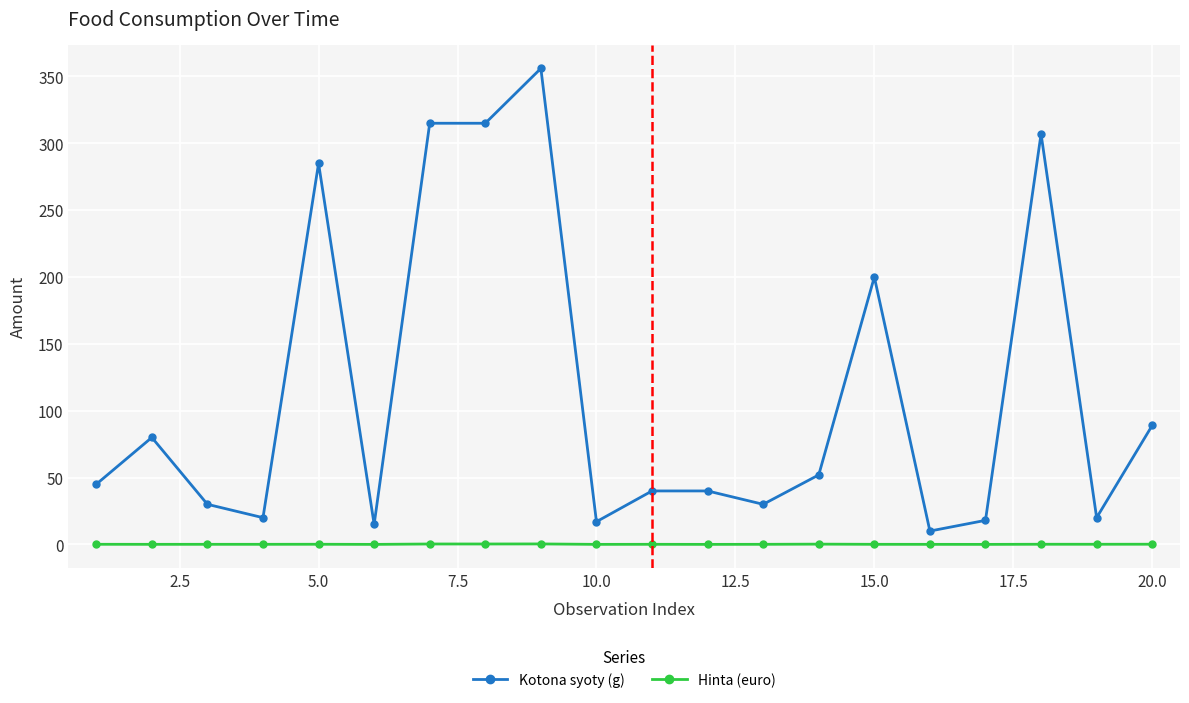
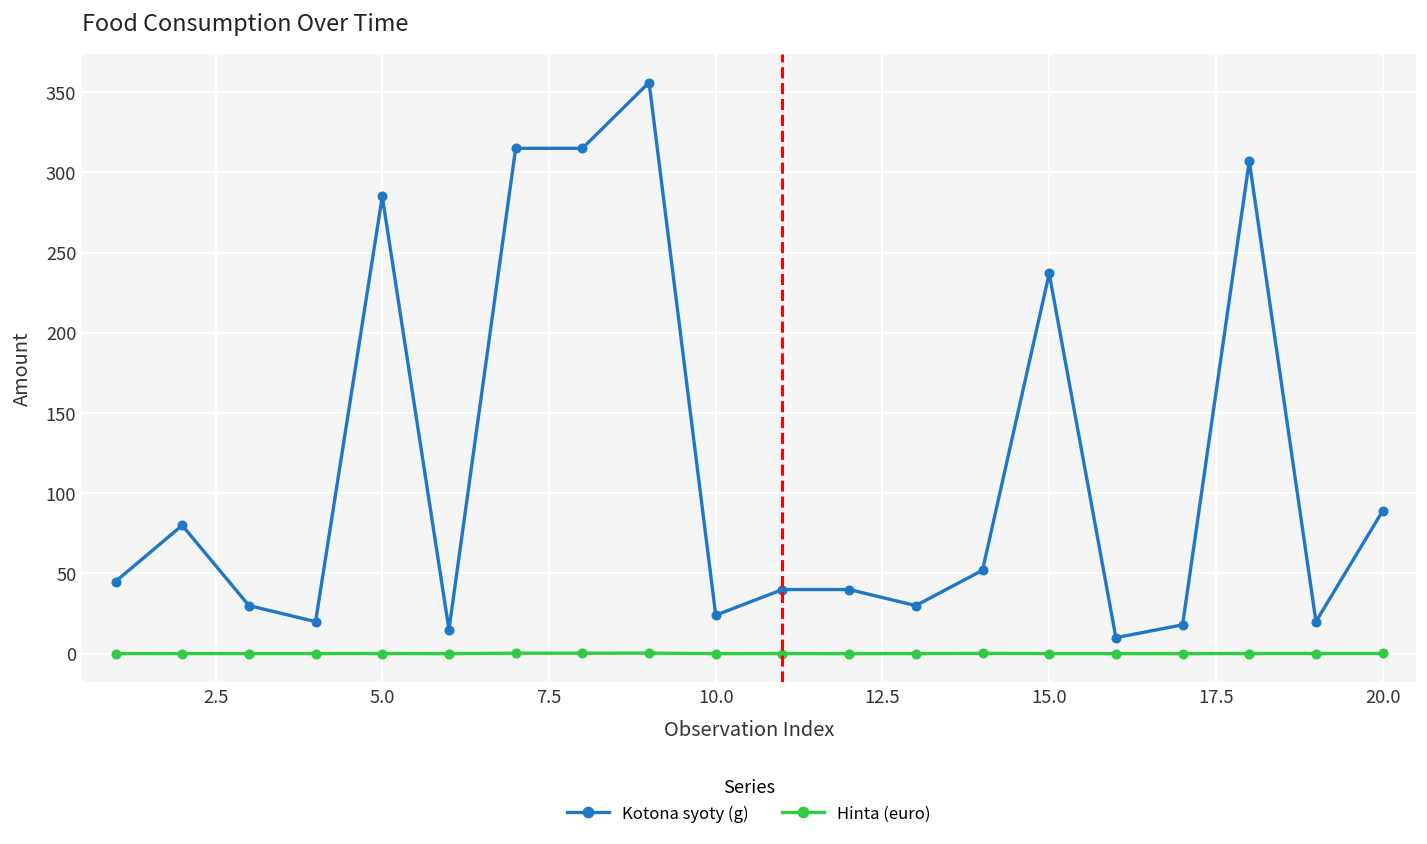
Kotona syoty (g), 10.0: 17 -> 24
Kotona syoty (g), 15.0: 200 -> 237
